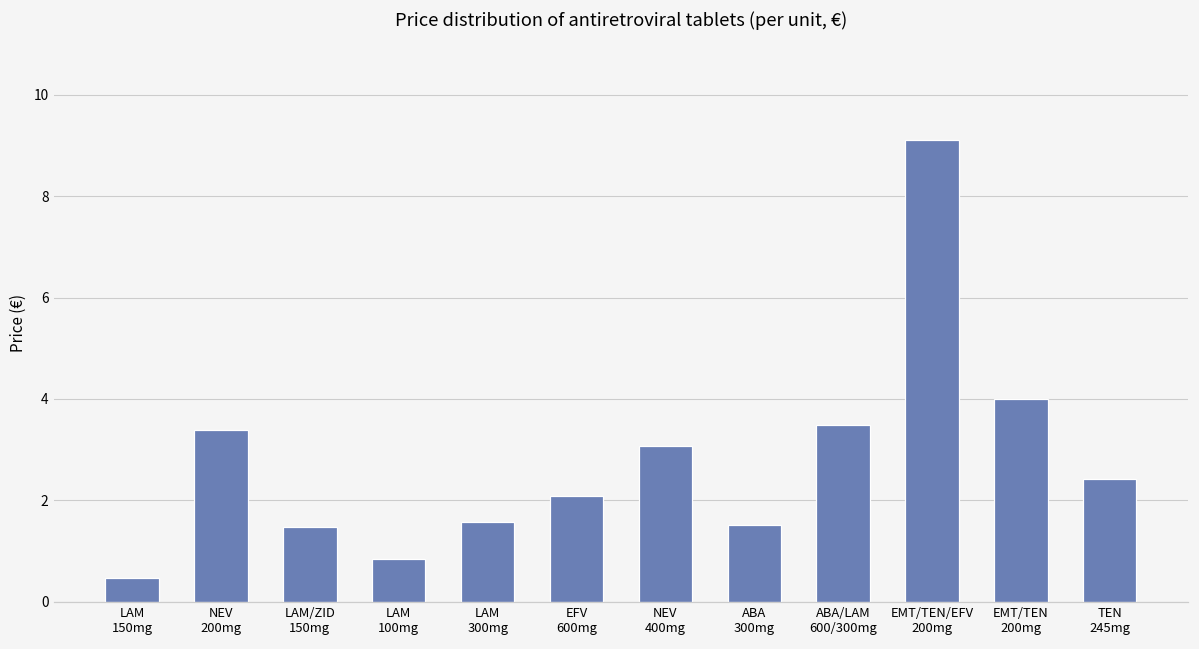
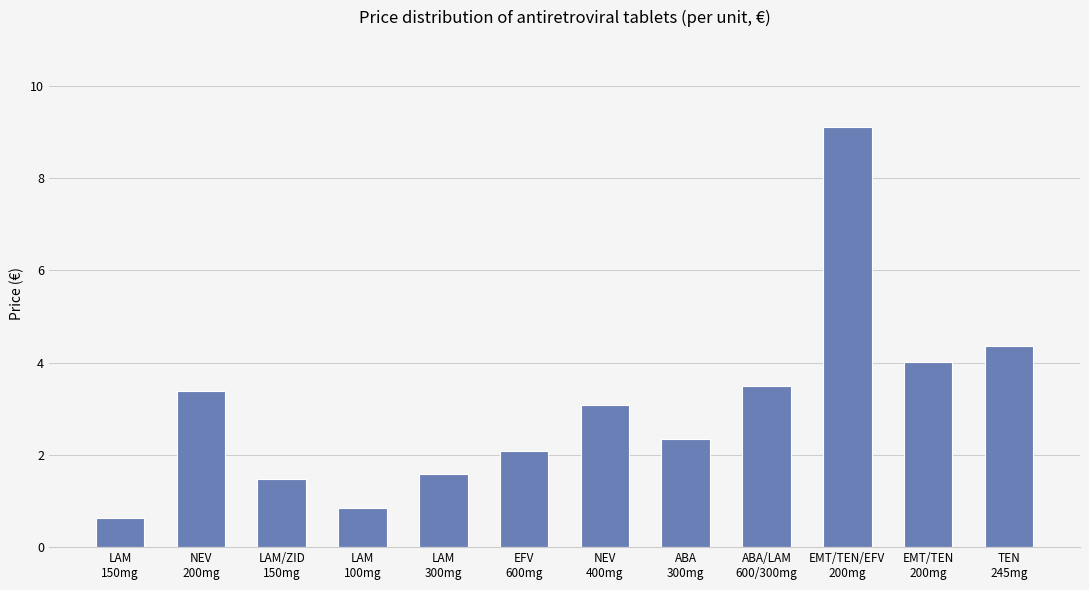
LAM 150mg: 0.5 -> 0.6
ABA 300mg: 1.5 -> 2.3
TEN 245mg: 2.4 -> 4.4
